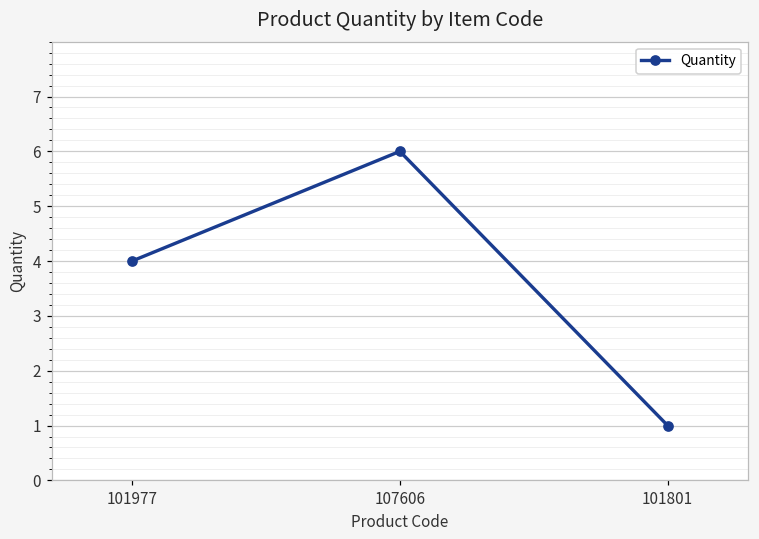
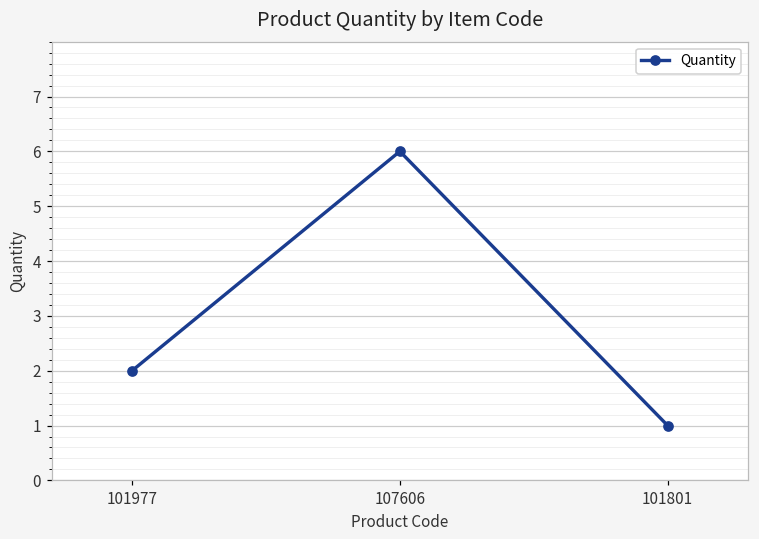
101977: 4 -> 2
